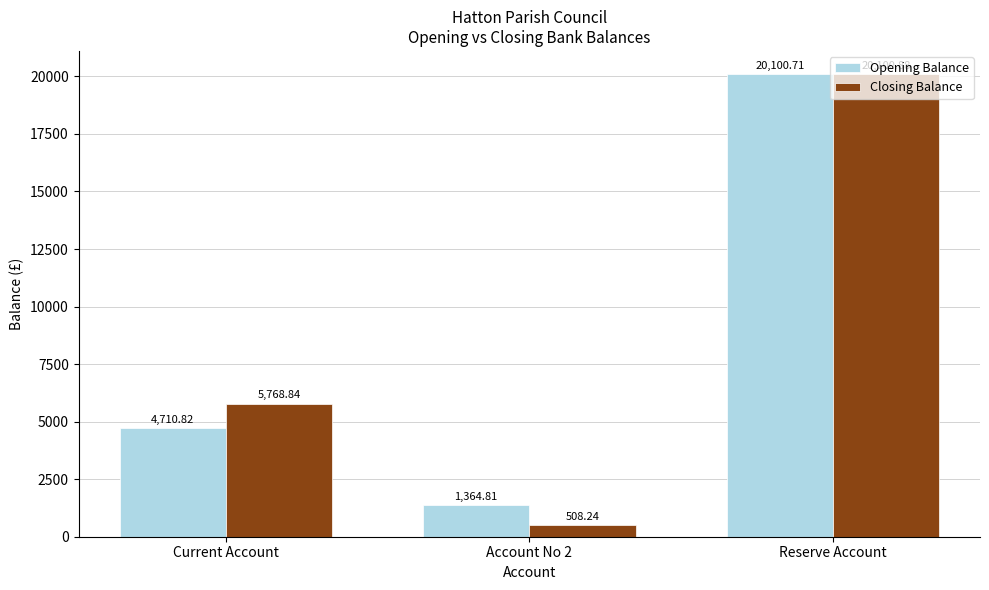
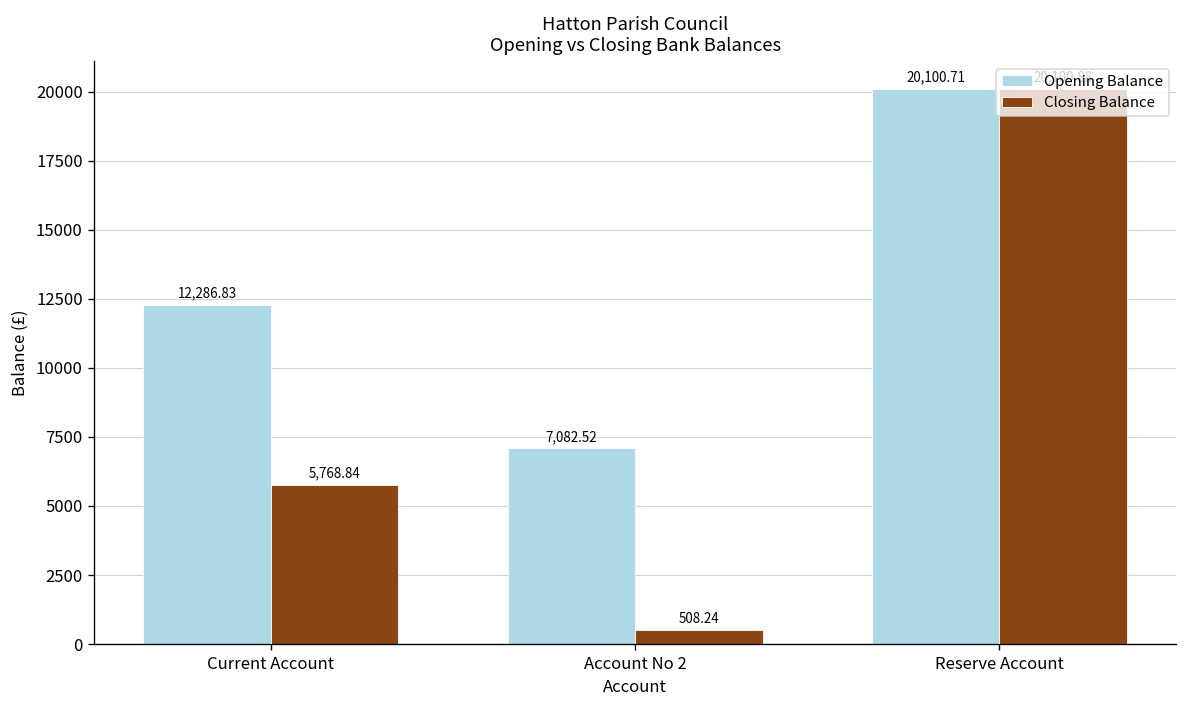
Opening Balance, Current Account: 4,710.82 -> 12,286.83
Opening Balance, Account No 2: 1,364.81 -> 7,082.52
